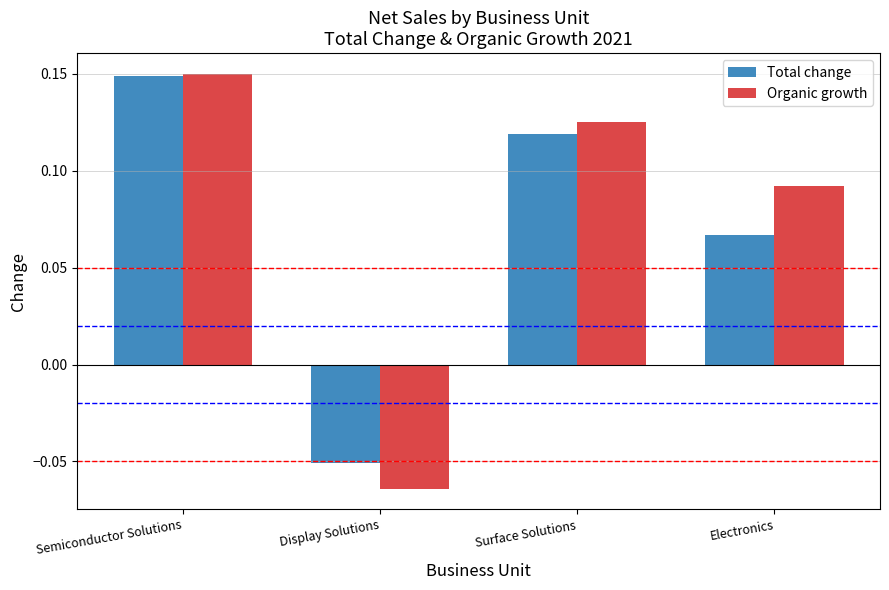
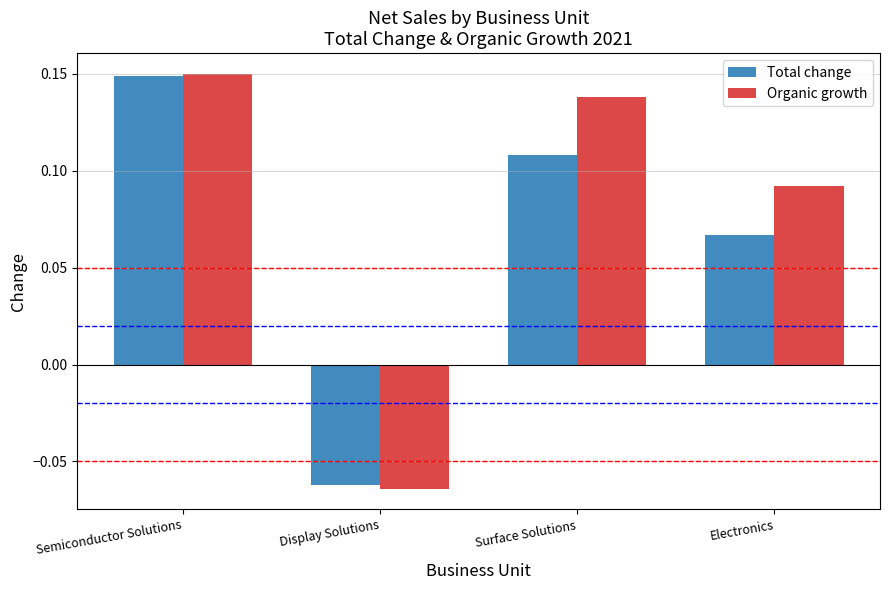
Total change, Display Solutions: -0.051 -> -0.062
Total change, Surface Solutions: 0.119 -> 0.108
Organic growth, Surface Solutions: 0.125 -> 0.138
